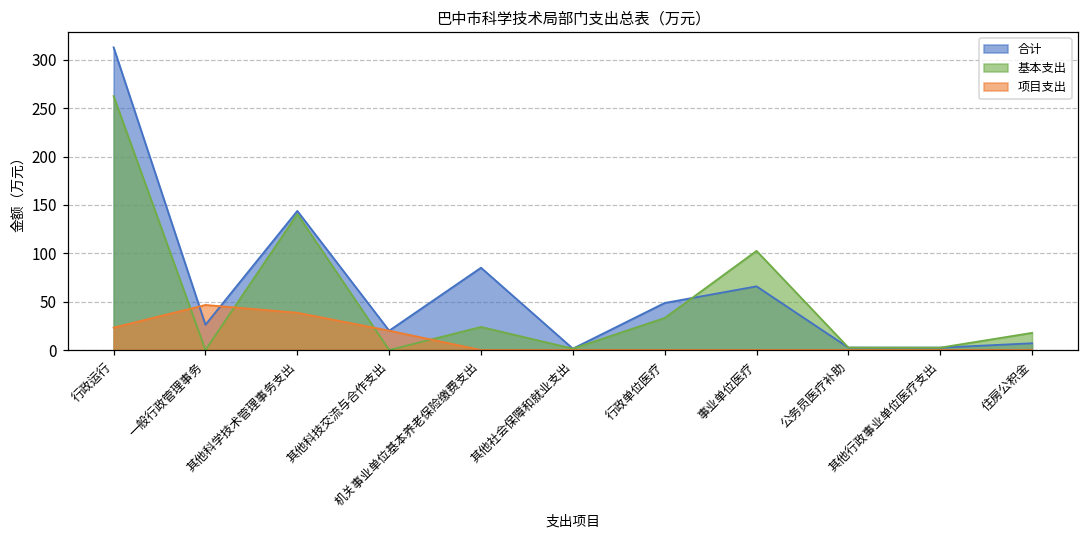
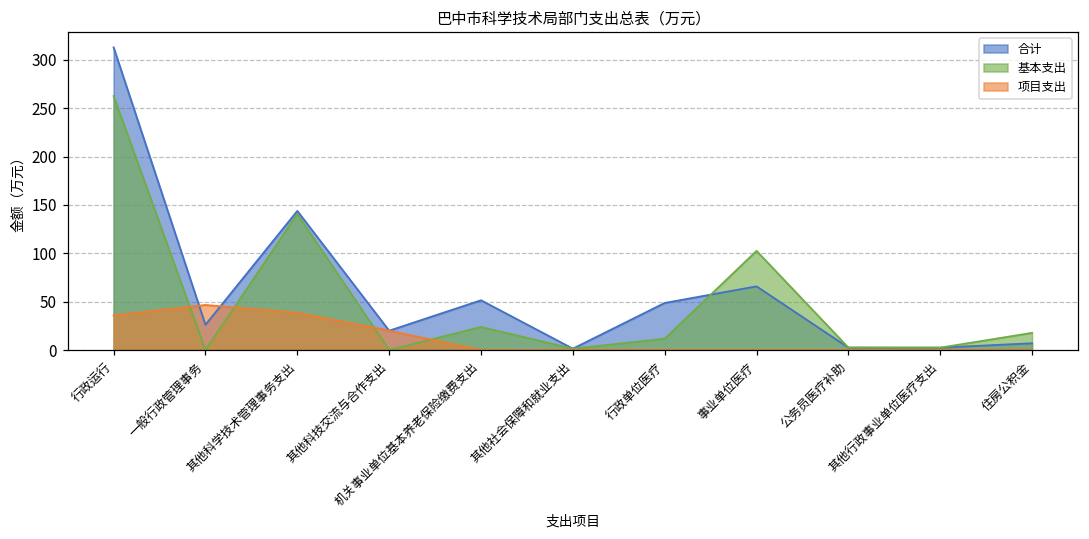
项目支出, 行政运行: 20 -> 40
合计, 机关事业单位基本养老保险缴费支出: 90 -> 50
基本支出, 行政单位医疗: 30 -> 10
